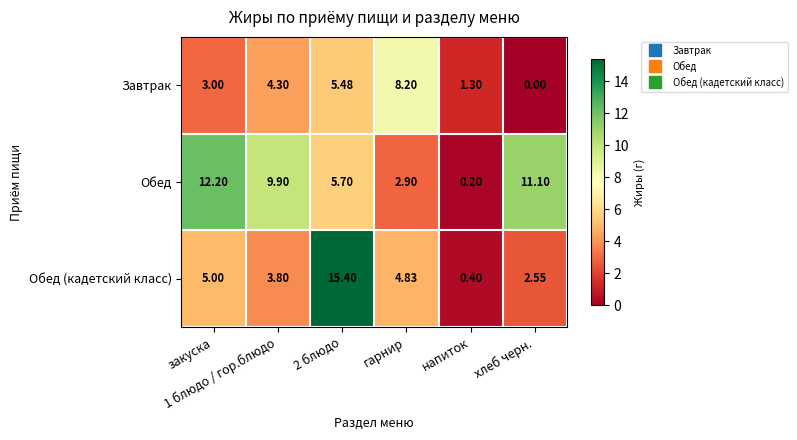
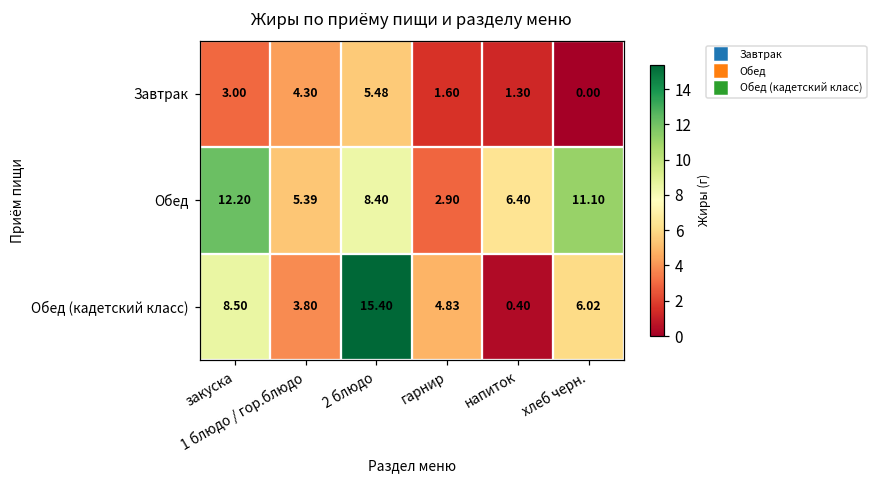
Завтрак, гарнир: 8.20 -> 1.60
Обед, 1 блюдо / гор.блюдо: 9.90 -> 5.39
Обед, 2 блюдо: 5.70 -> 8.40
Обед, напиток: 0.20 -> 6.40
Обед (кадетский класс), закуска: 5.00 -> 8.50
Обед (кадетский класс), хлеб черн.: 2.55 -> 6.02
